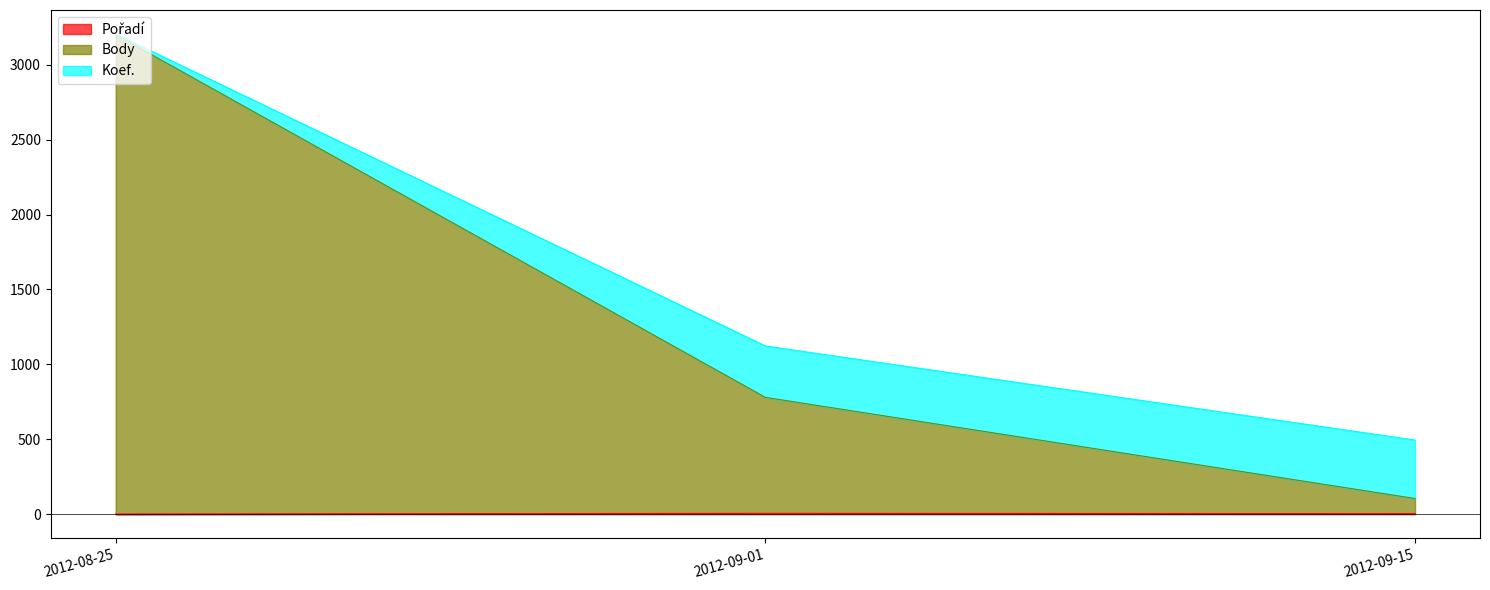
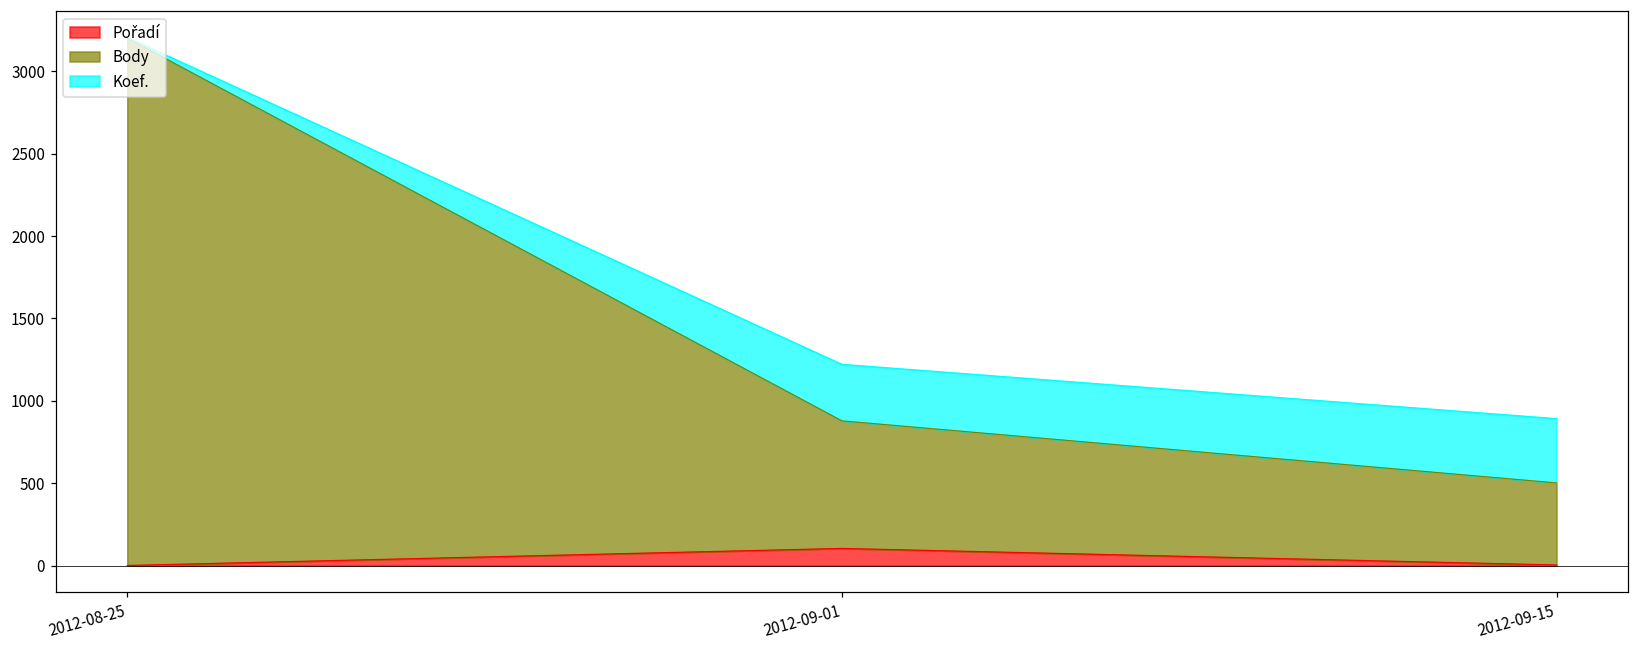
Pořadí, 2012-09-01: 10 -> 100
Body, 2012-09-15: 100 -> 500
